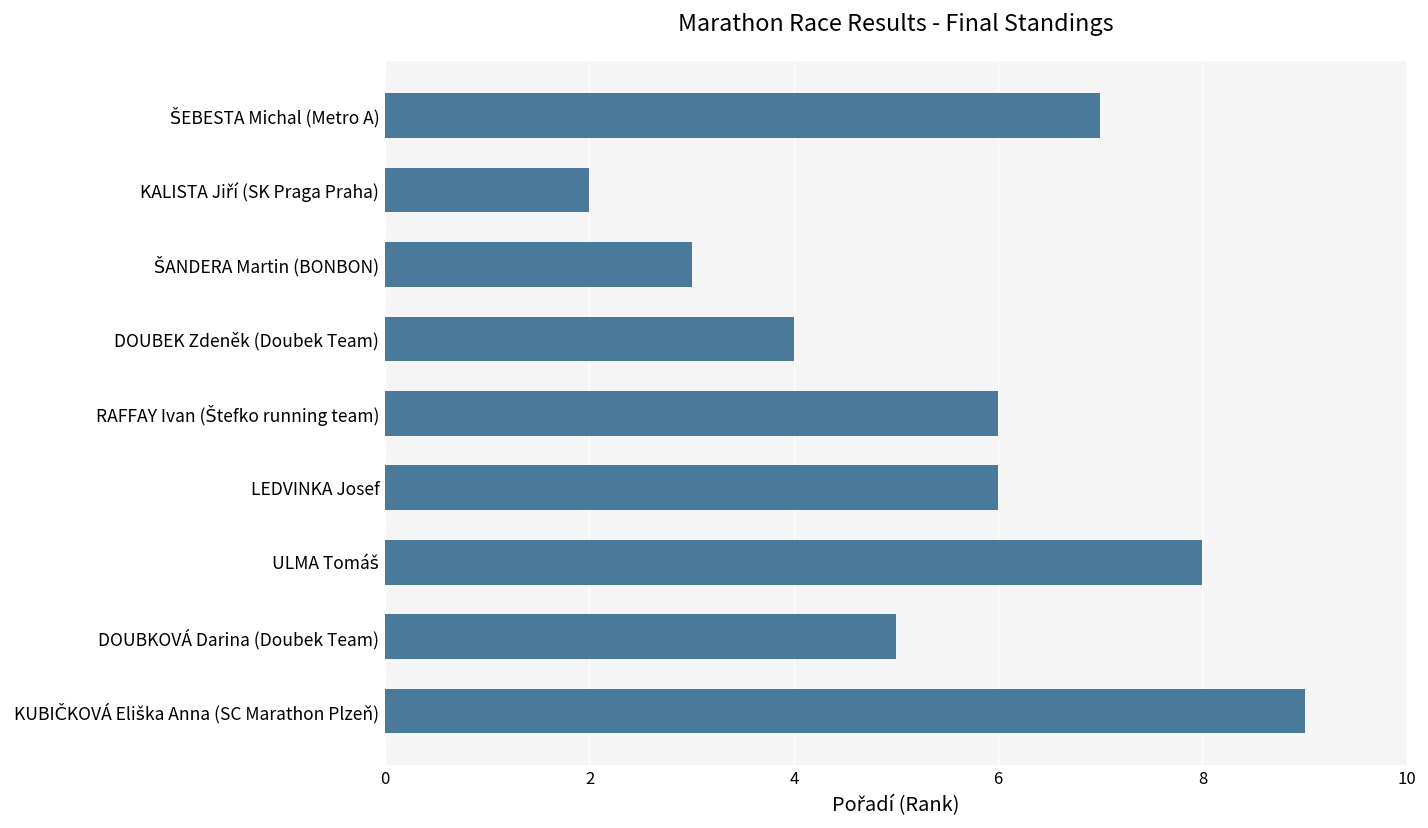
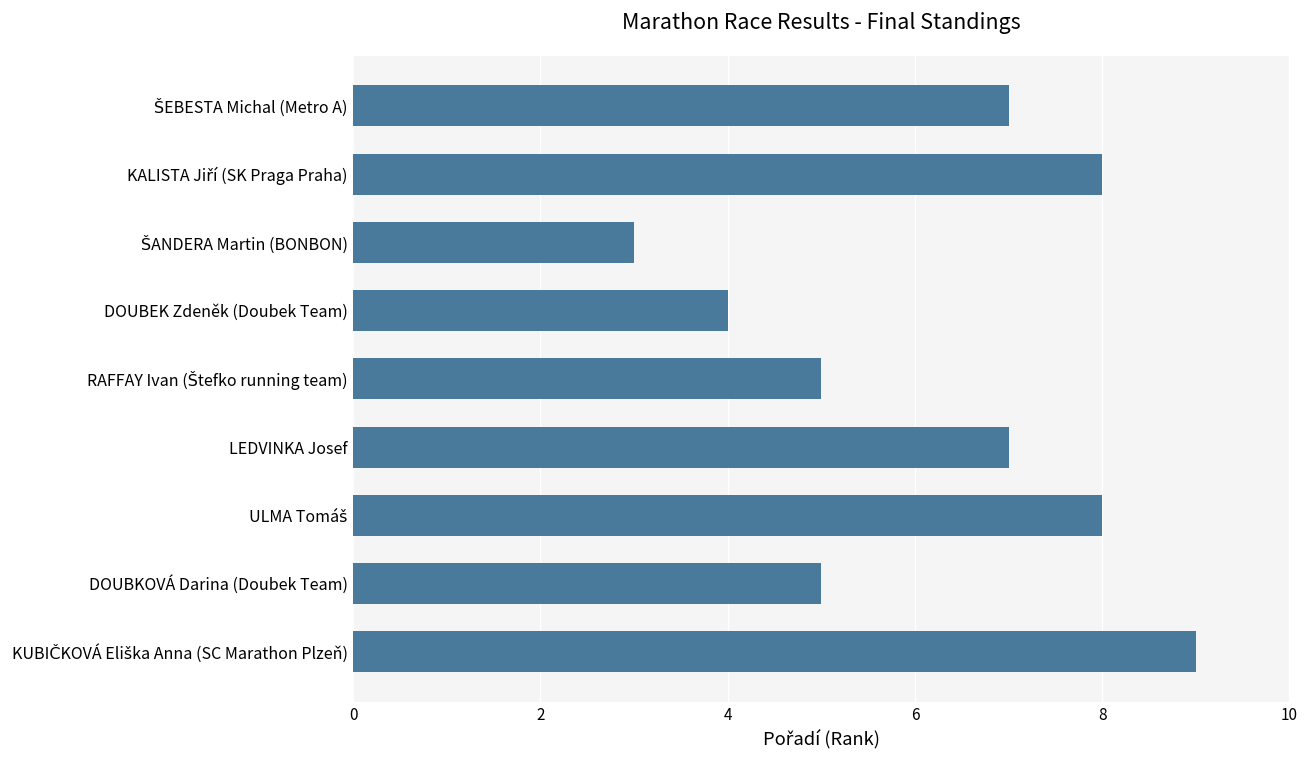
KALISTA Jiří (SK Praga Praha): 2 -> 8
RAFFAY Ivan (Štefko running team): 6 -> 5
LEDVINKA Josef: 6 -> 7
